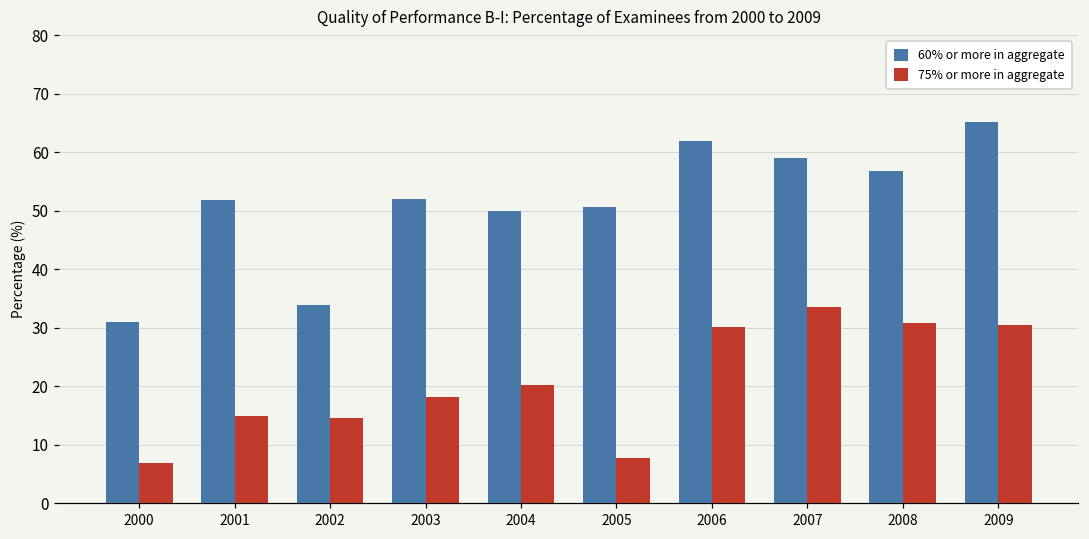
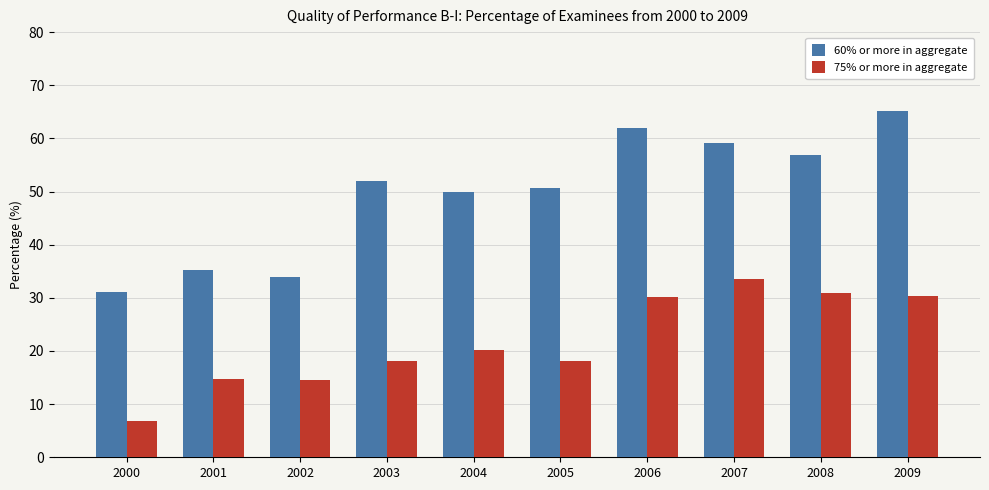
60% or more in aggregate, 2001: 52 -> 35
75% or more in aggregate, 2005: 8 -> 18
